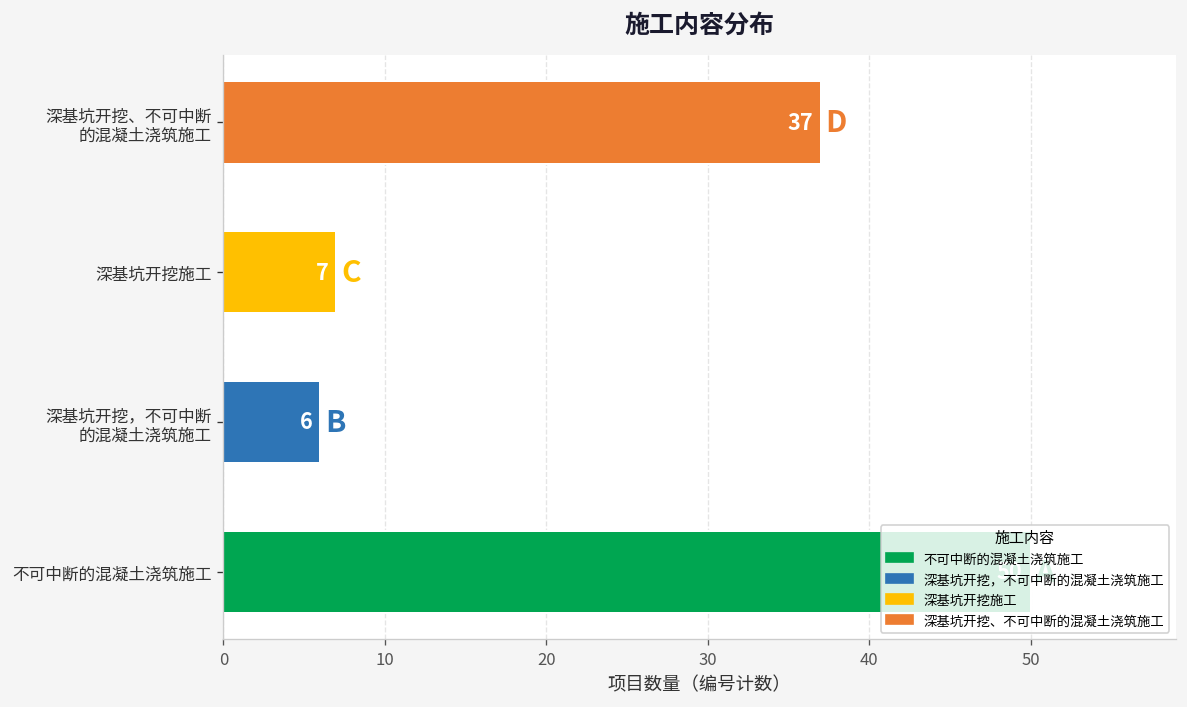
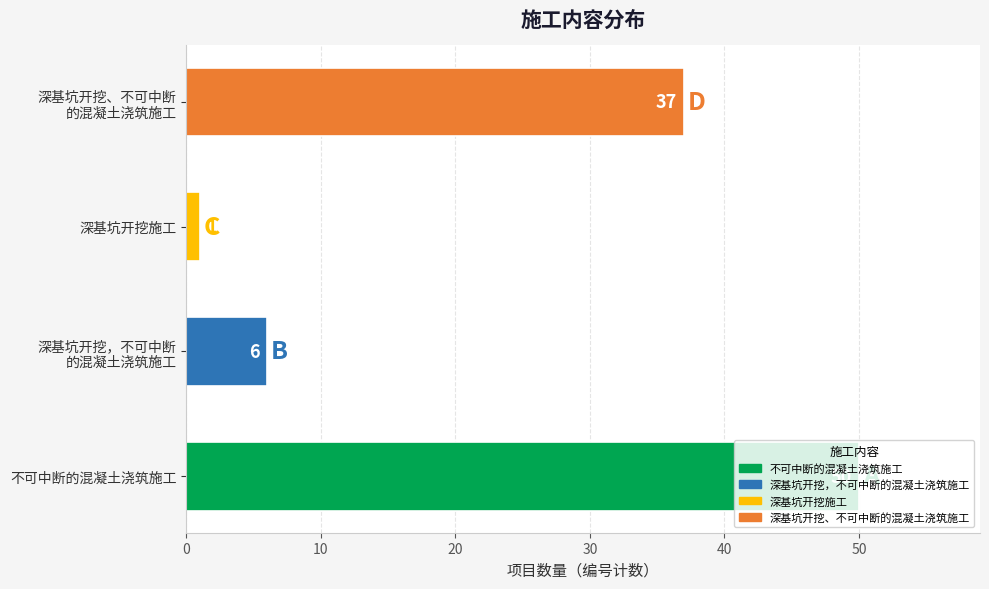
深基坑开挖施工: 7 -> 1
